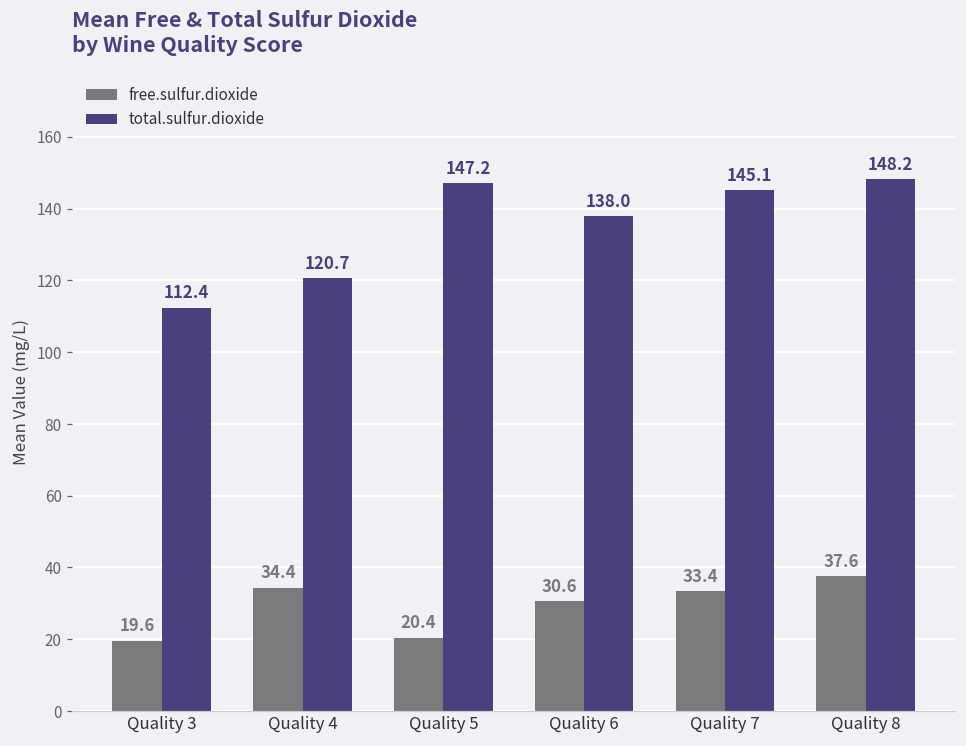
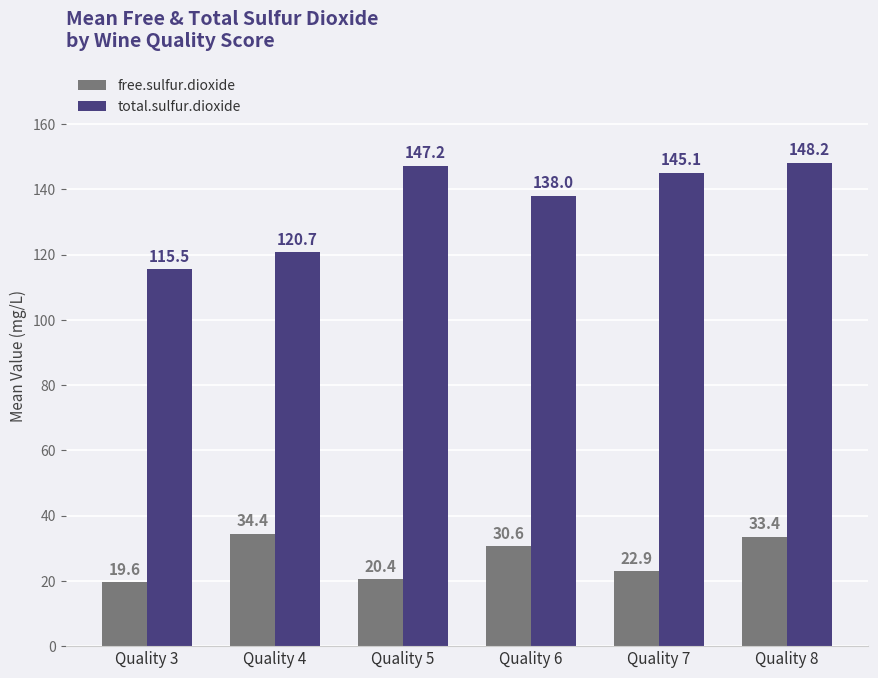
total.sulfur.dioxide, Quality 3: 112.4 -> 115.5
free.sulfur.dioxide, Quality 7: 33.4 -> 22.9
free.sulfur.dioxide, Quality 8: 37.6 -> 33.4
